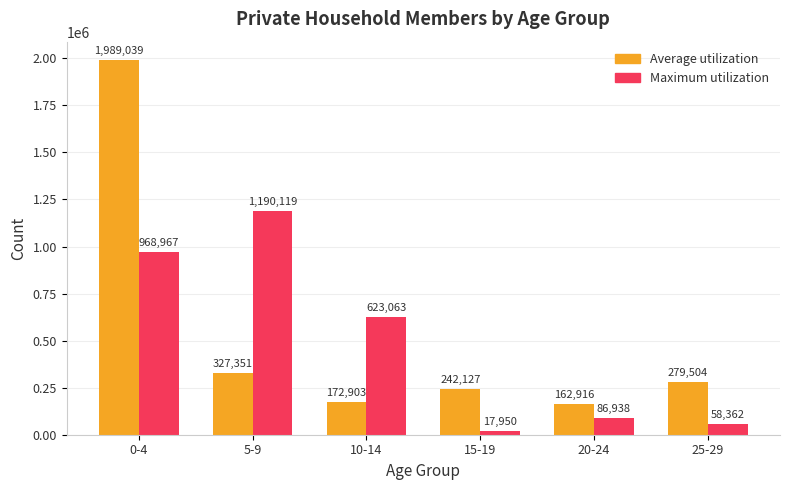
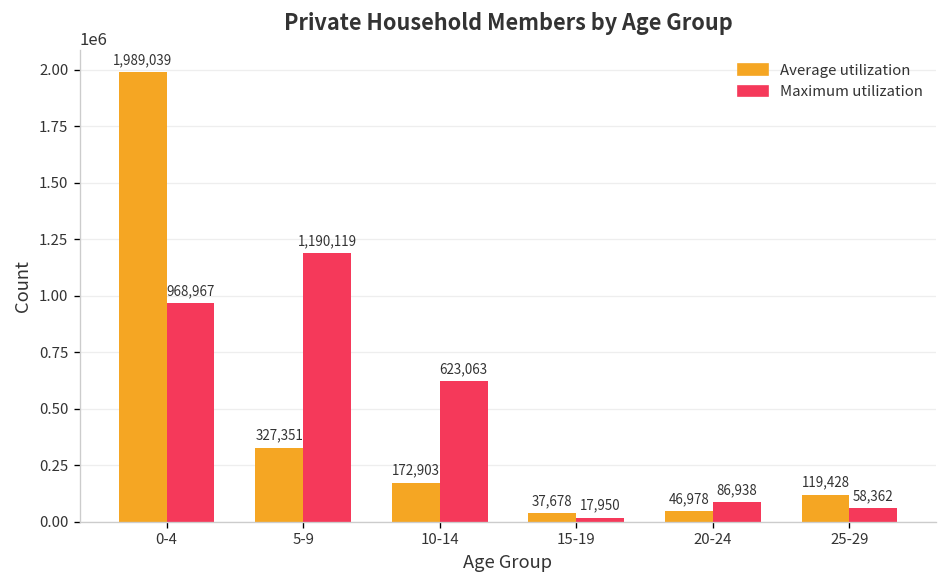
Average utilization, 15-19: 242,127 -> 37,678
Average utilization, 20-24: 162,916 -> 46,978
Average utilization, 25-29: 279,504 -> 119,428
